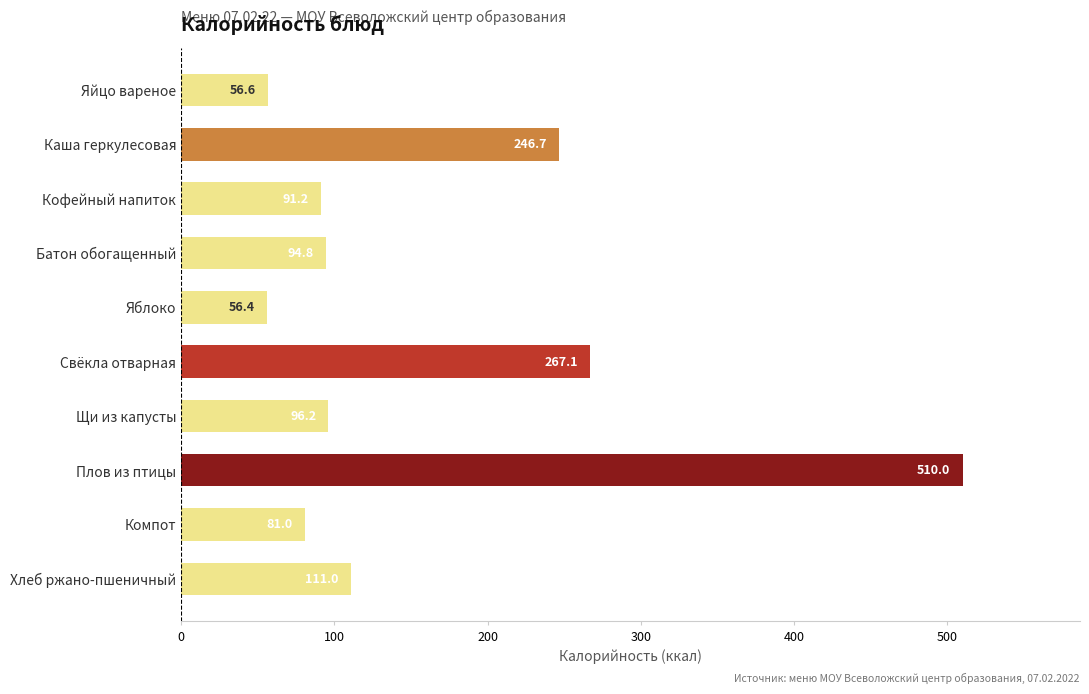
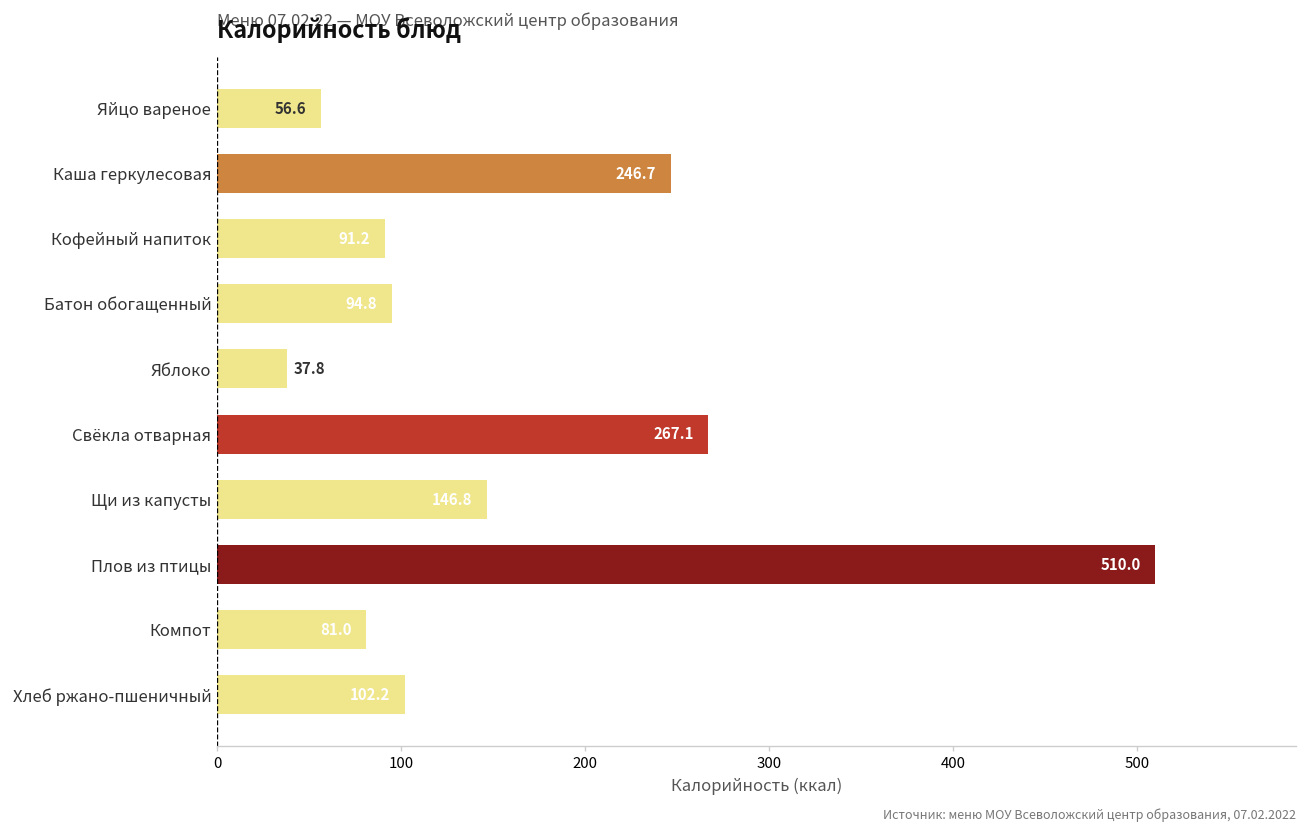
Яблоко: 56.4 -> 37.8
Щи из капусты: 96.2 -> 146.8
Хлеб ржано-пшеничный: 111.0 -> 102.2
